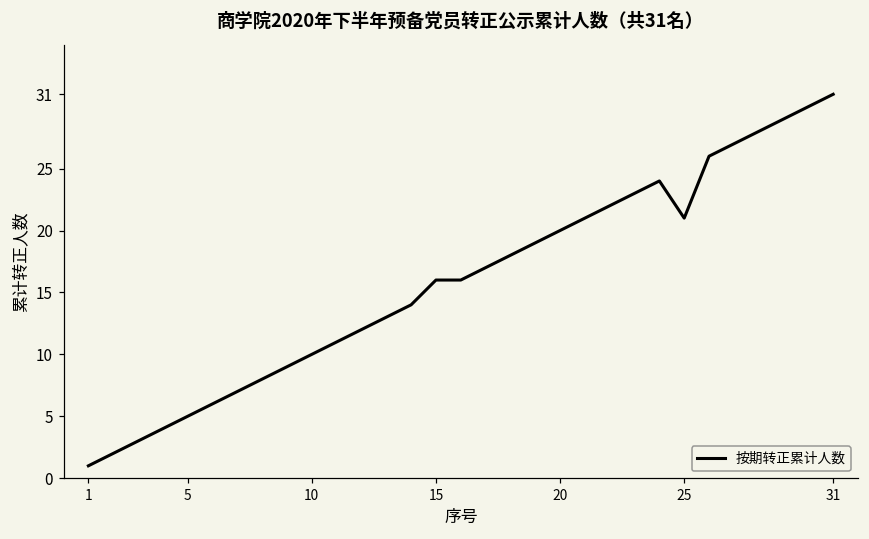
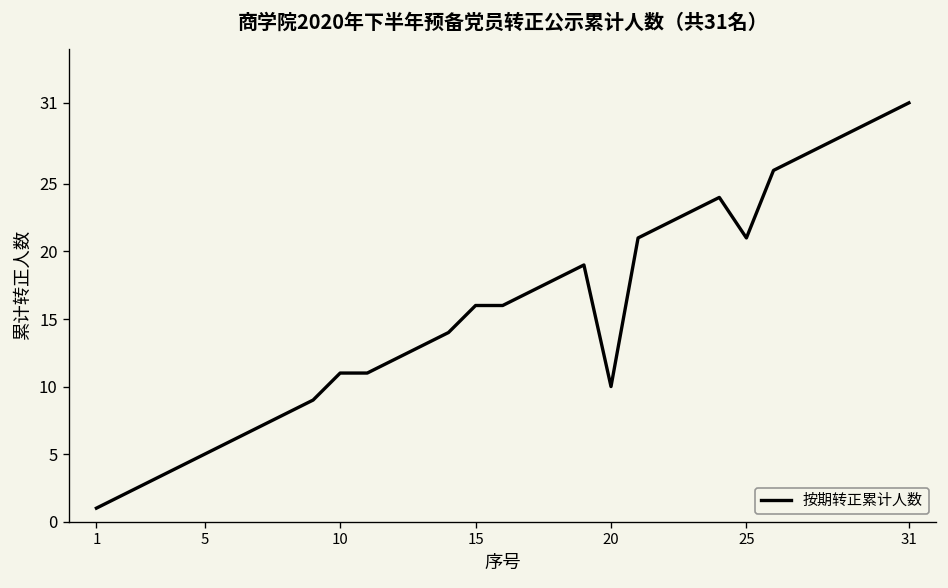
10: 10 -> 11
20: 20 -> 10
